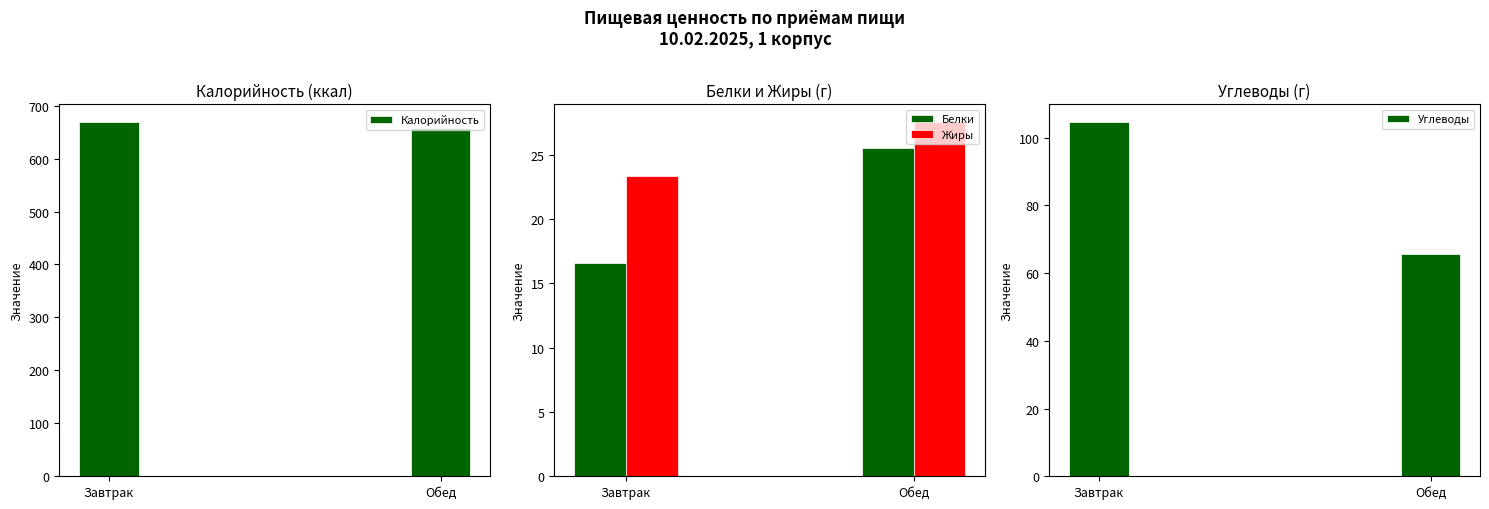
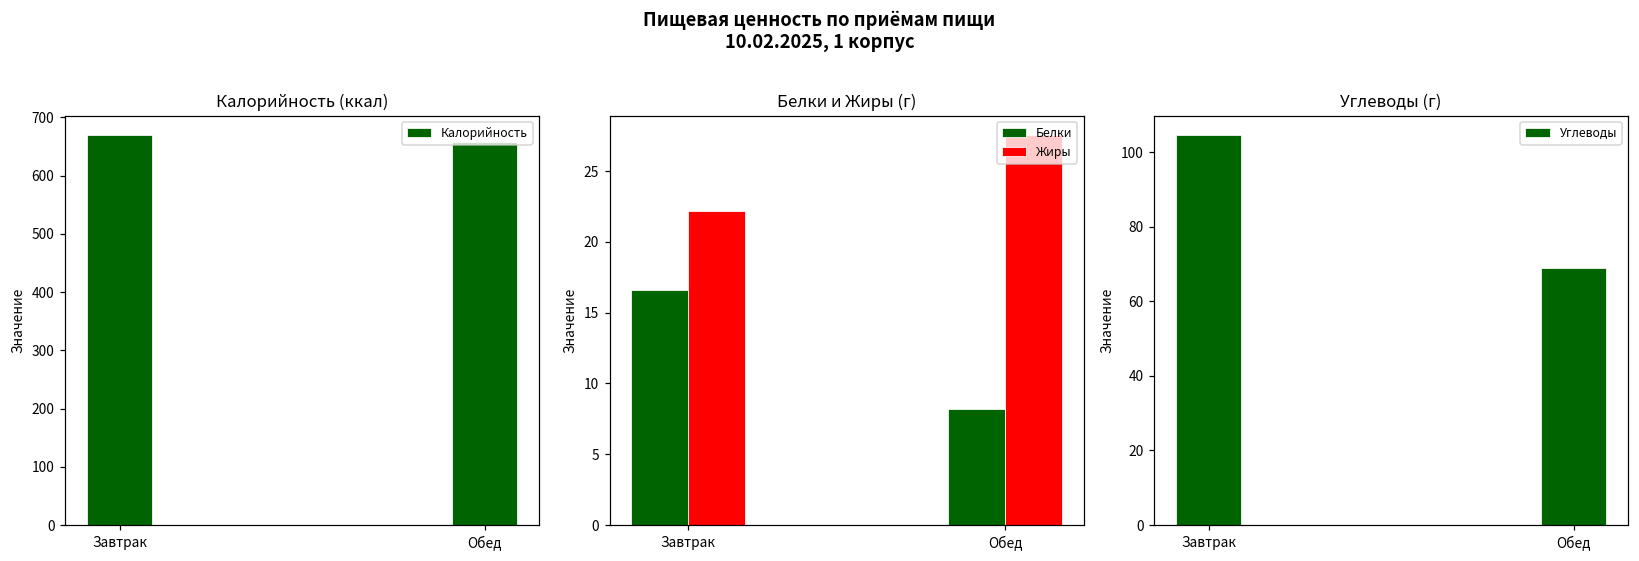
Белки и Жиры (г), Жиры, Завтрак: 23.3 -> 22.2
Белки и Жиры (г), Белки, Обед: 25.6 -> 8.2
Углеводы (г), Обед: 66 -> 69
